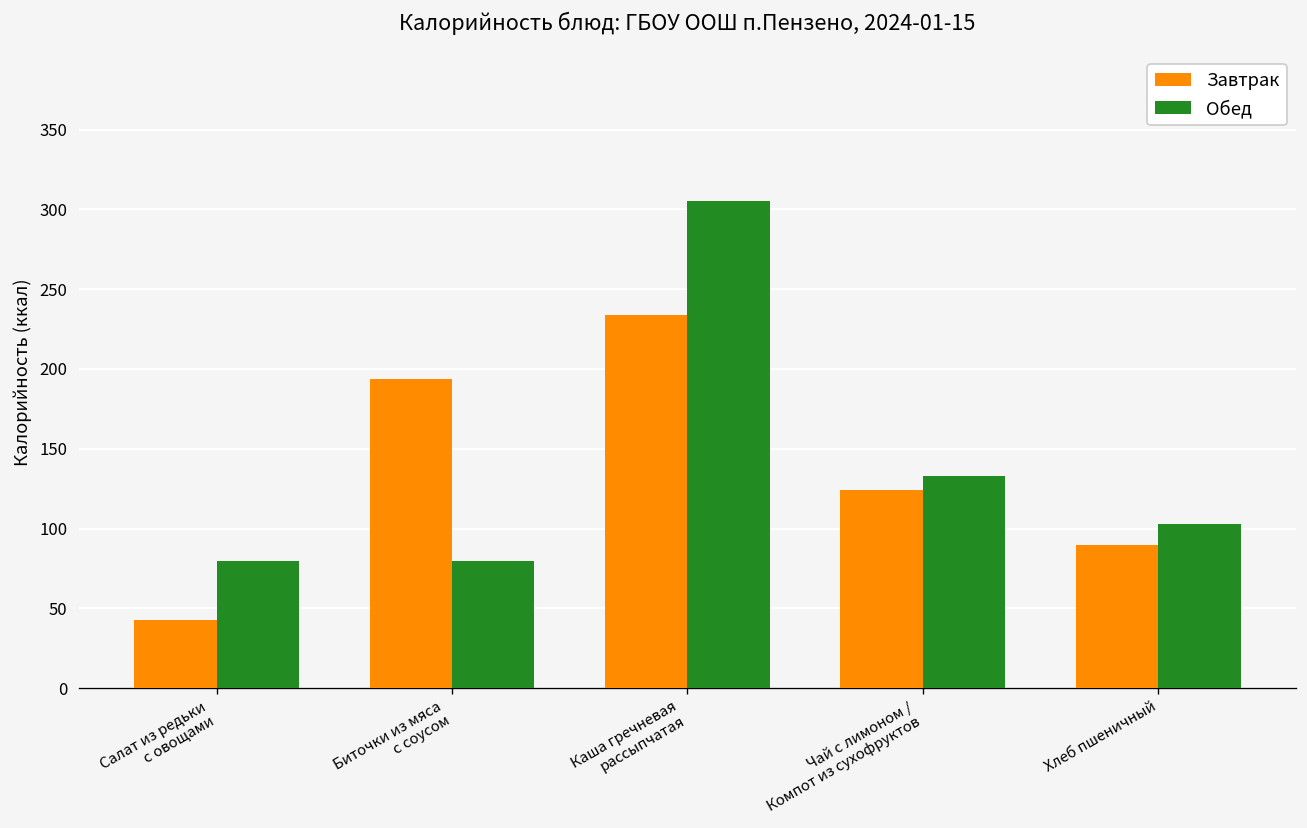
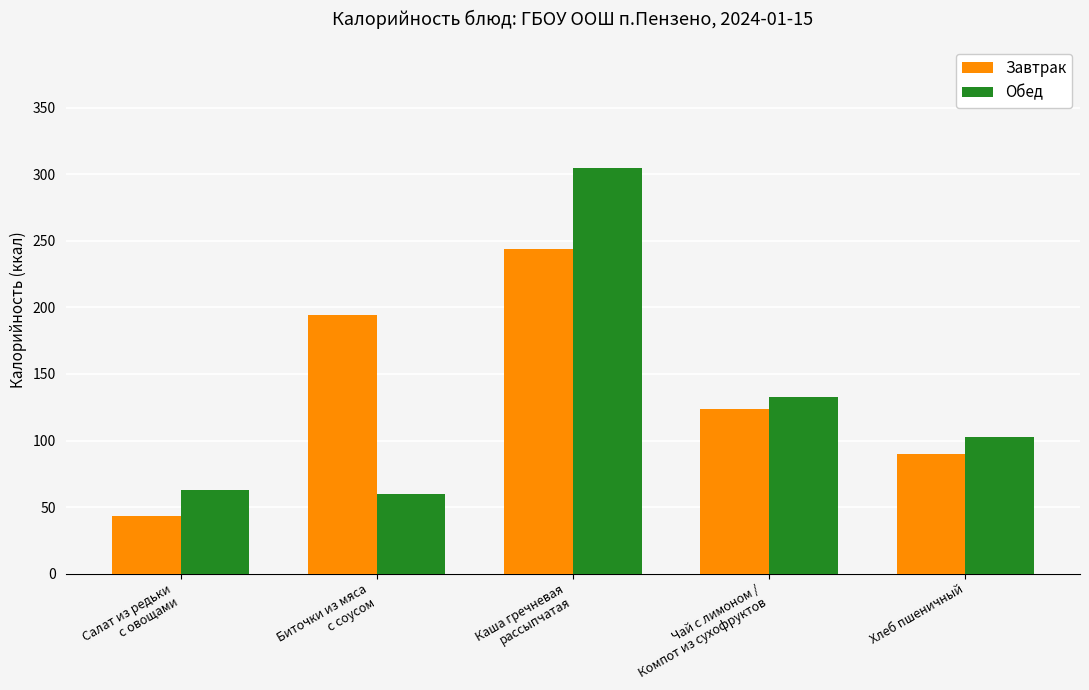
Обед, Салат из редьки с овощами: 80 -> 63
Обед, Биточки из мяса с соусом: 80 -> 60
Завтрак, Каша гречневая рассыпчатая: 234 -> 244
